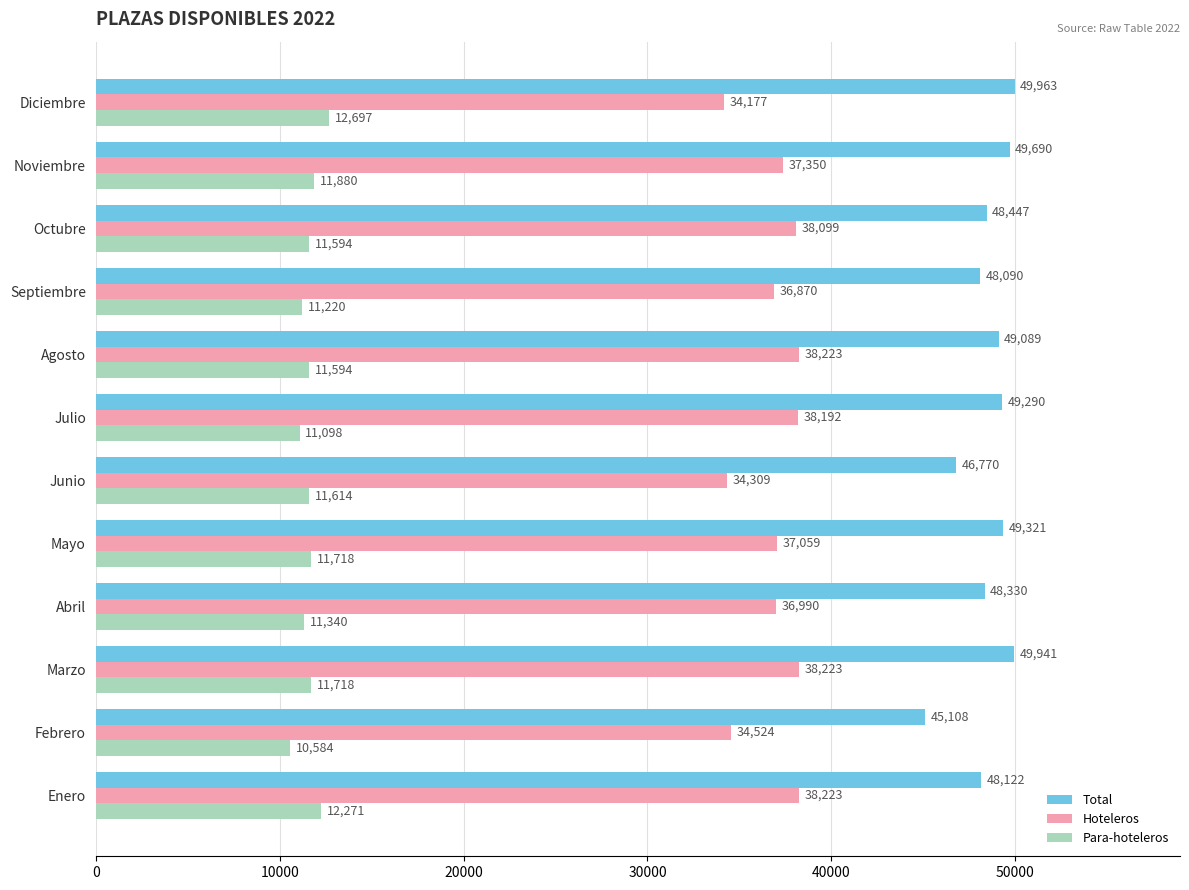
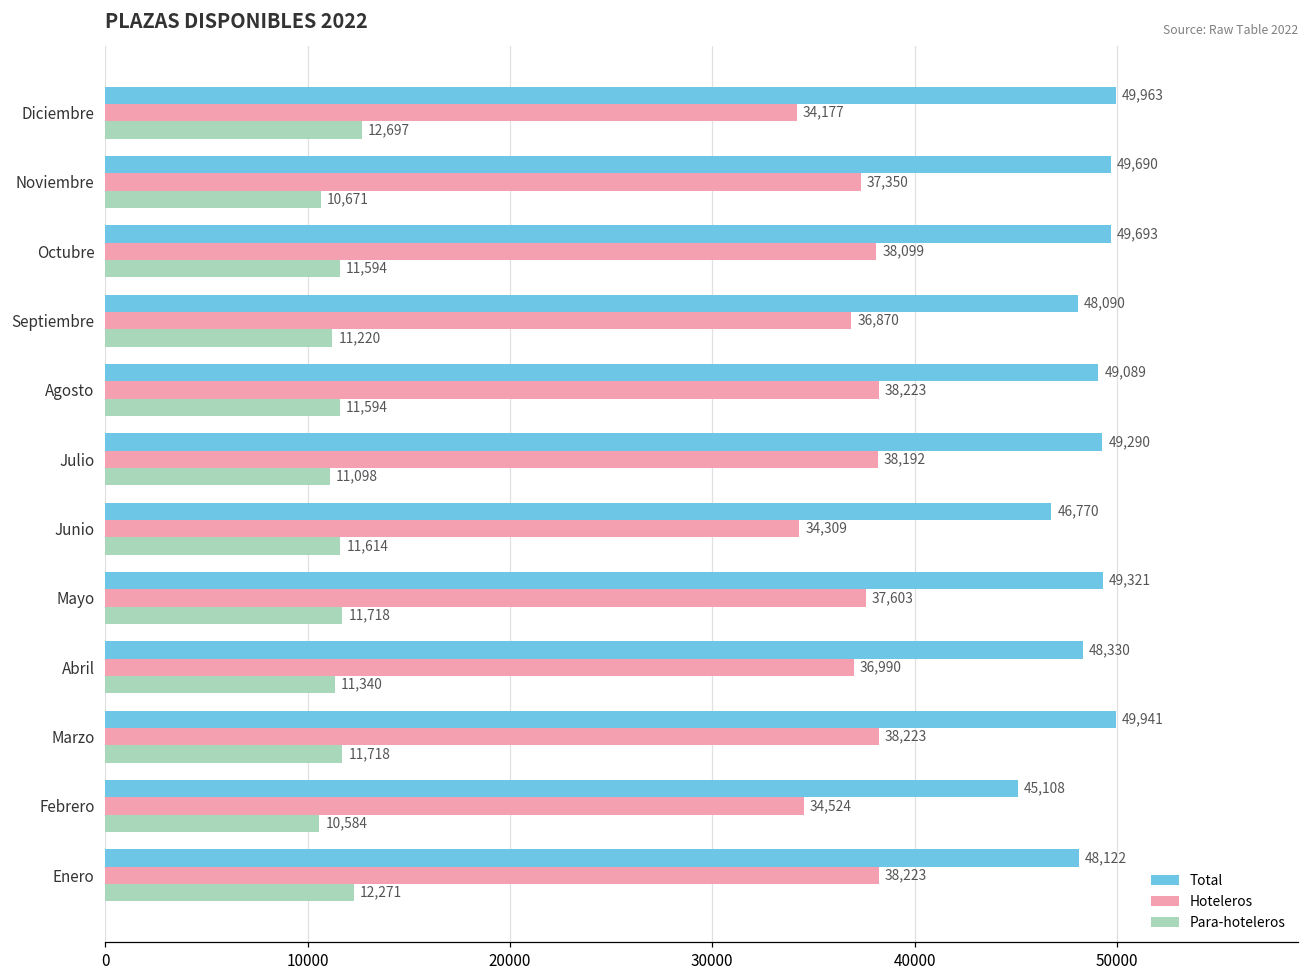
Para-hoteleros, Noviembre: 11,880 -> 10,671
Total, Octubre: 48,447 -> 49,693
Hoteleros, Mayo: 37,059 -> 37,603
